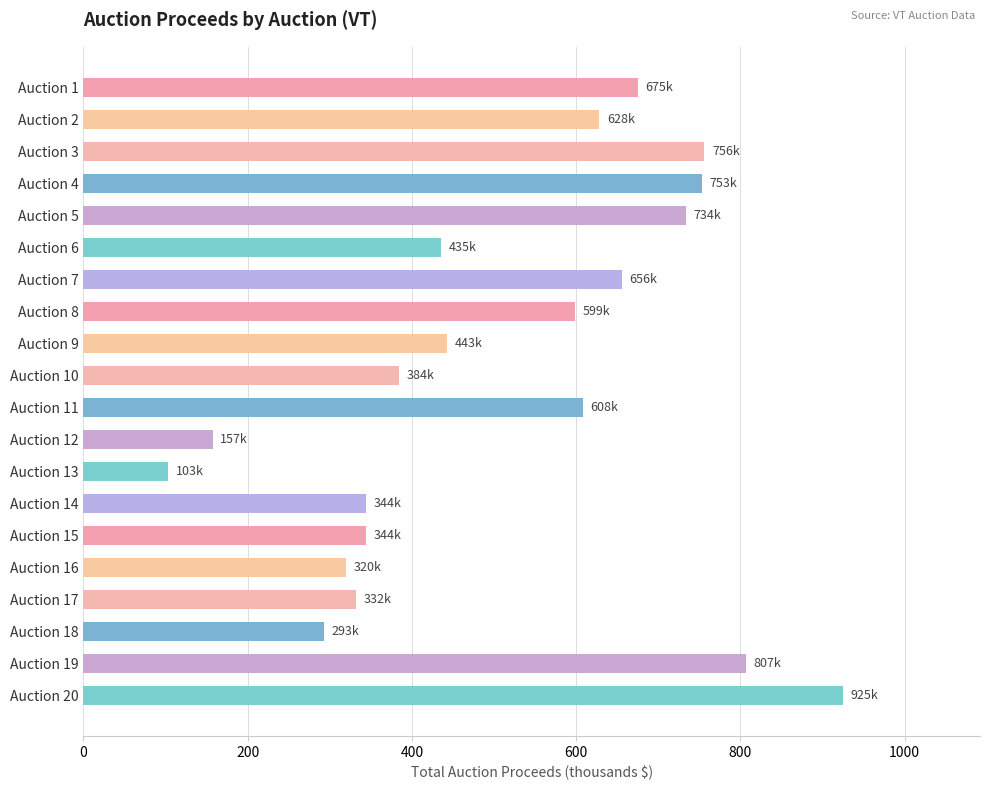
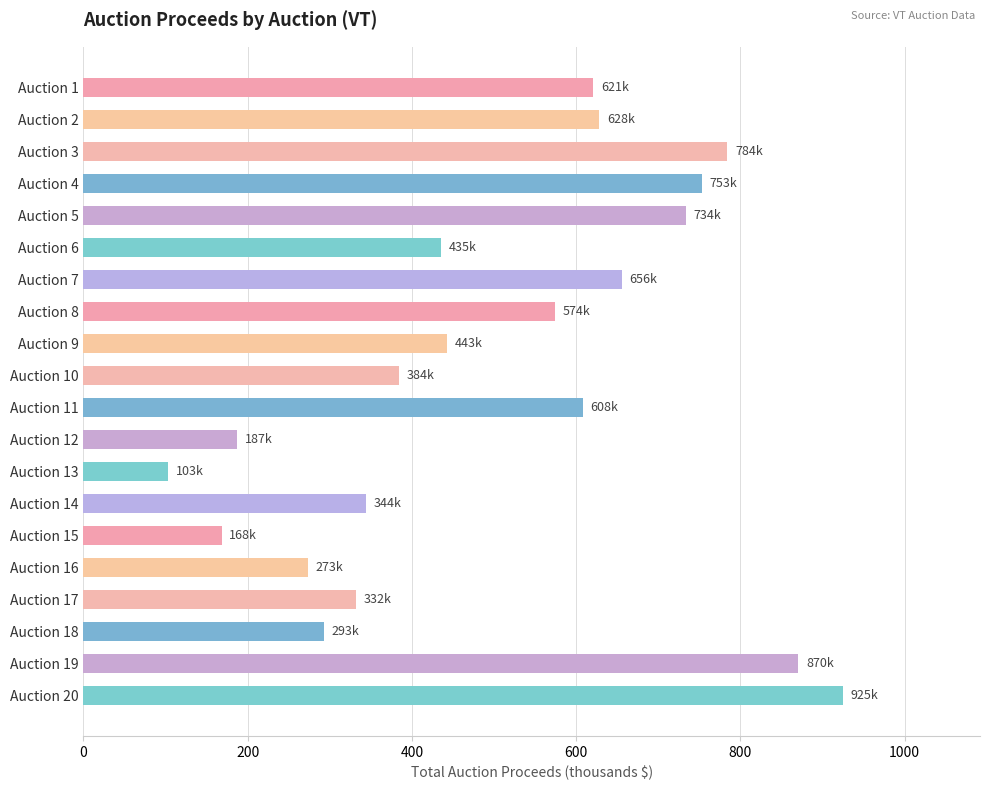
Auction 1: 675k -> 621k
Auction 3: 756k -> 784k
Auction 8: 599k -> 574k
Auction 12: 157k -> 187k
Auction 15: 344k -> 168k
Auction 16: 320k -> 273k
Auction 19: 807k -> 870k
